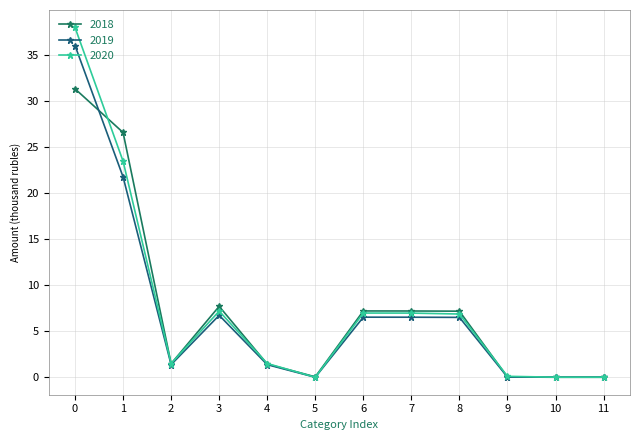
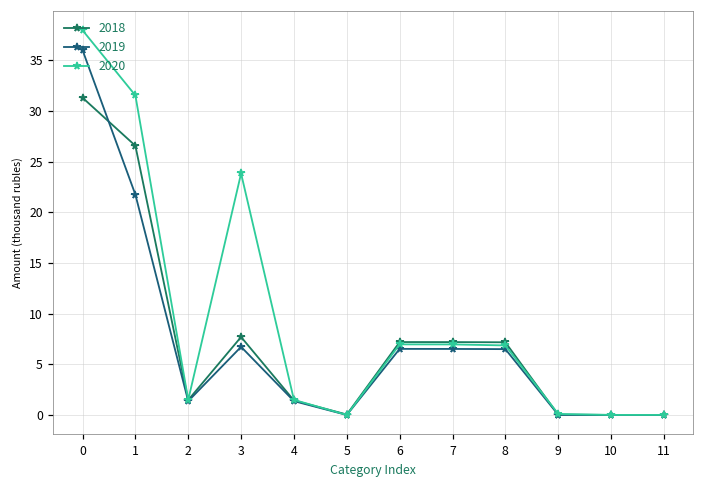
2020, 1: 23 -> 32
2020, 3: 7 -> 24
